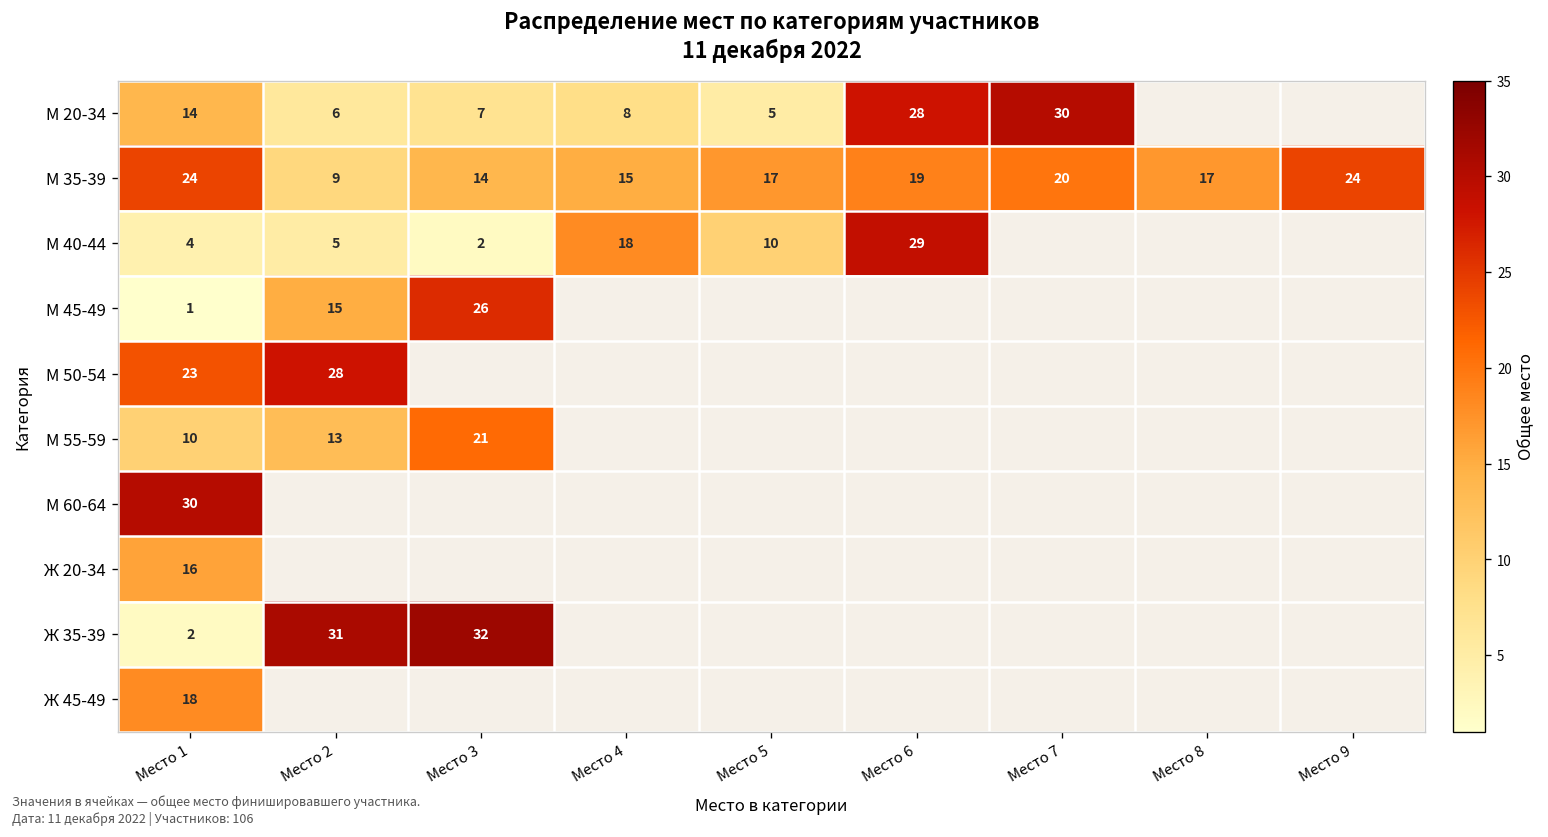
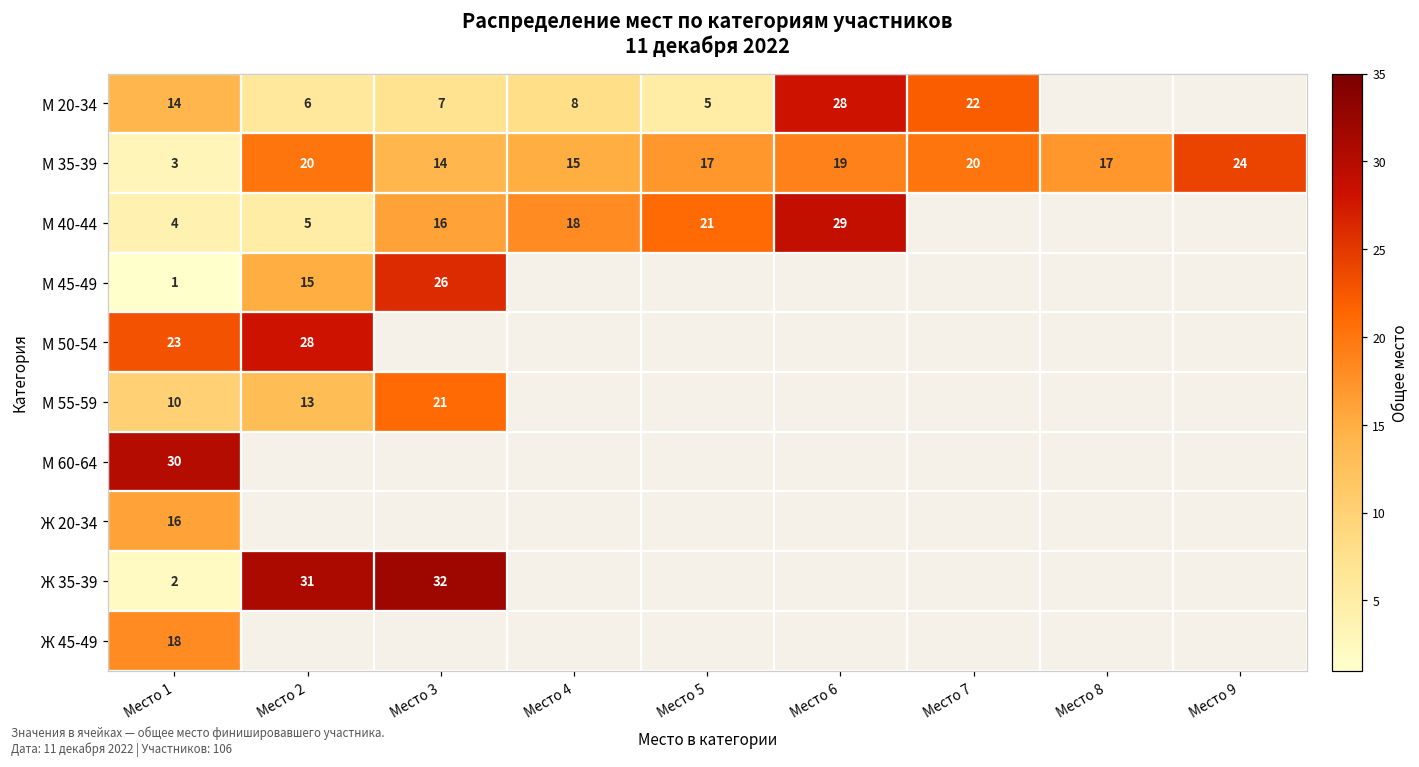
М 20-34, Место 7: 30 -> 22
М 35-39, Место 1: 24 -> 3
М 35-39, Место 2: 9 -> 20
М 40-44, Место 3: 2 -> 16
М 40-44, Место 5: 10 -> 21
